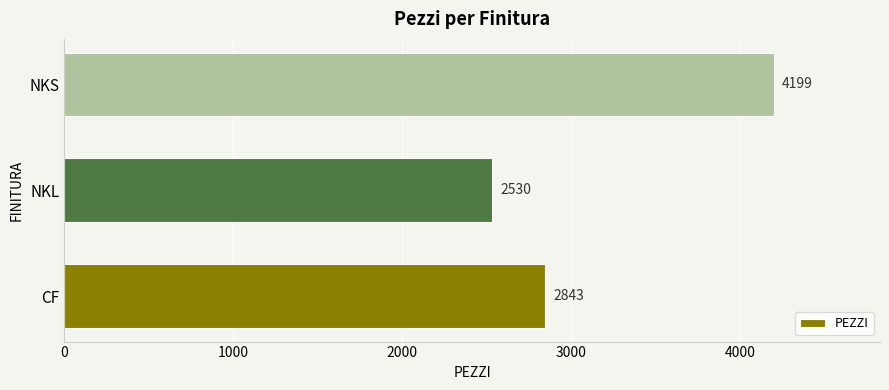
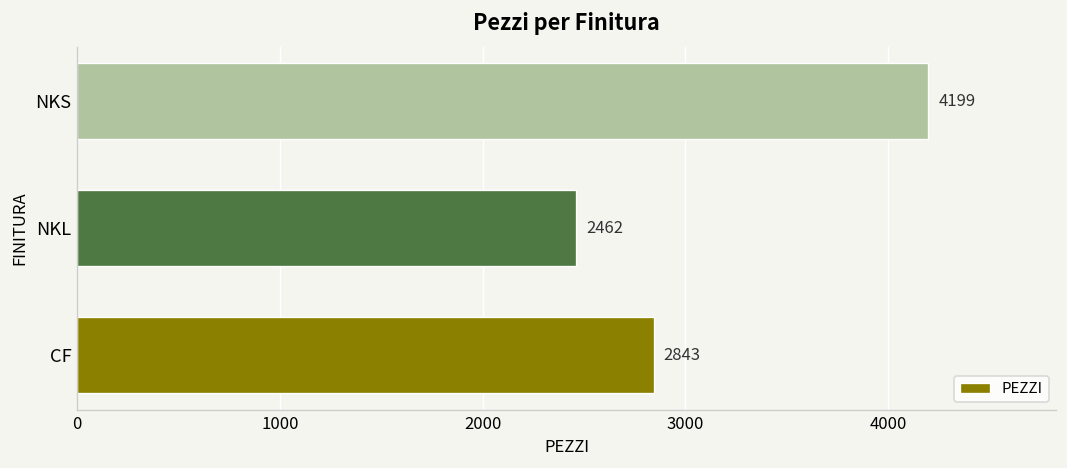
NKL: 2530 -> 2462
